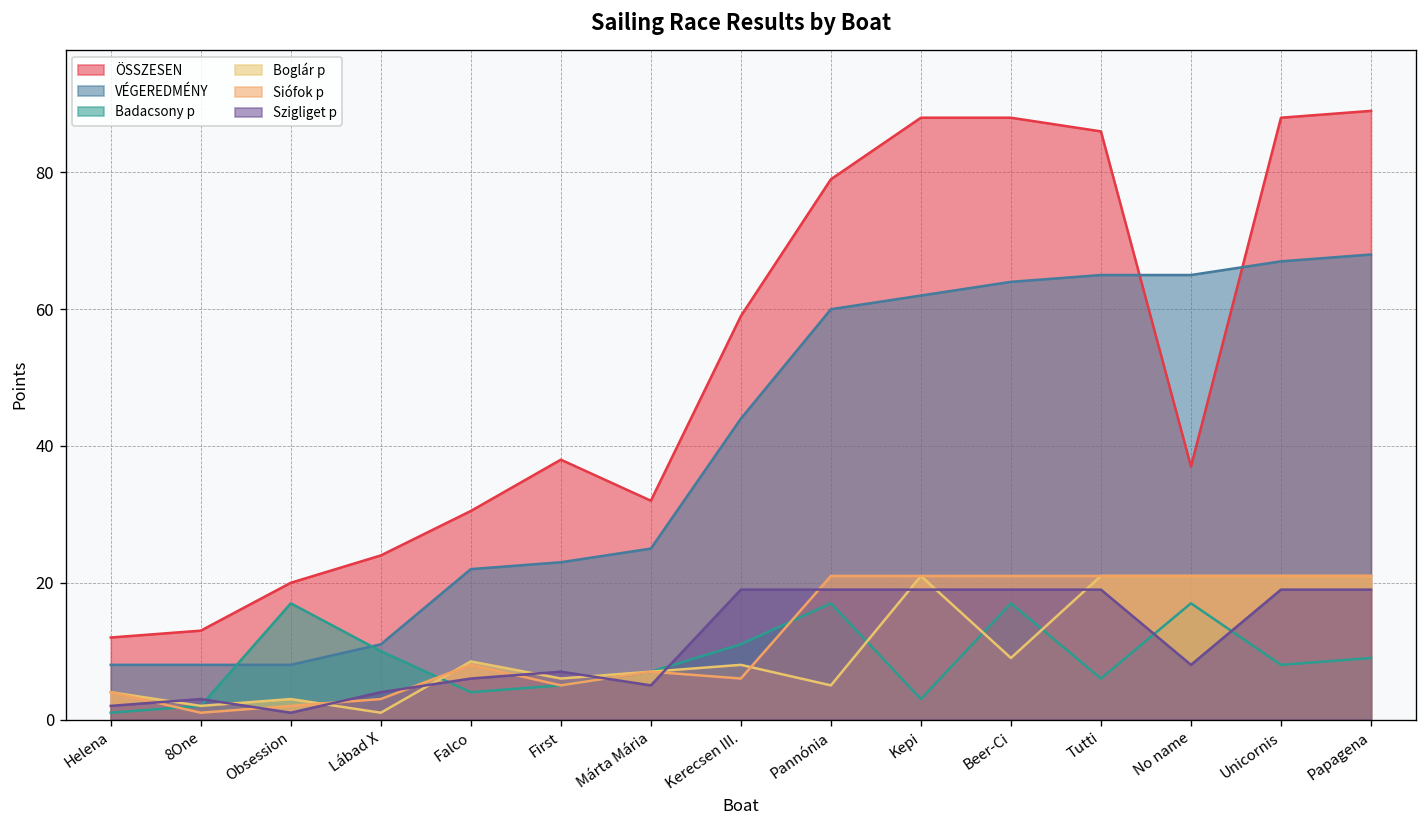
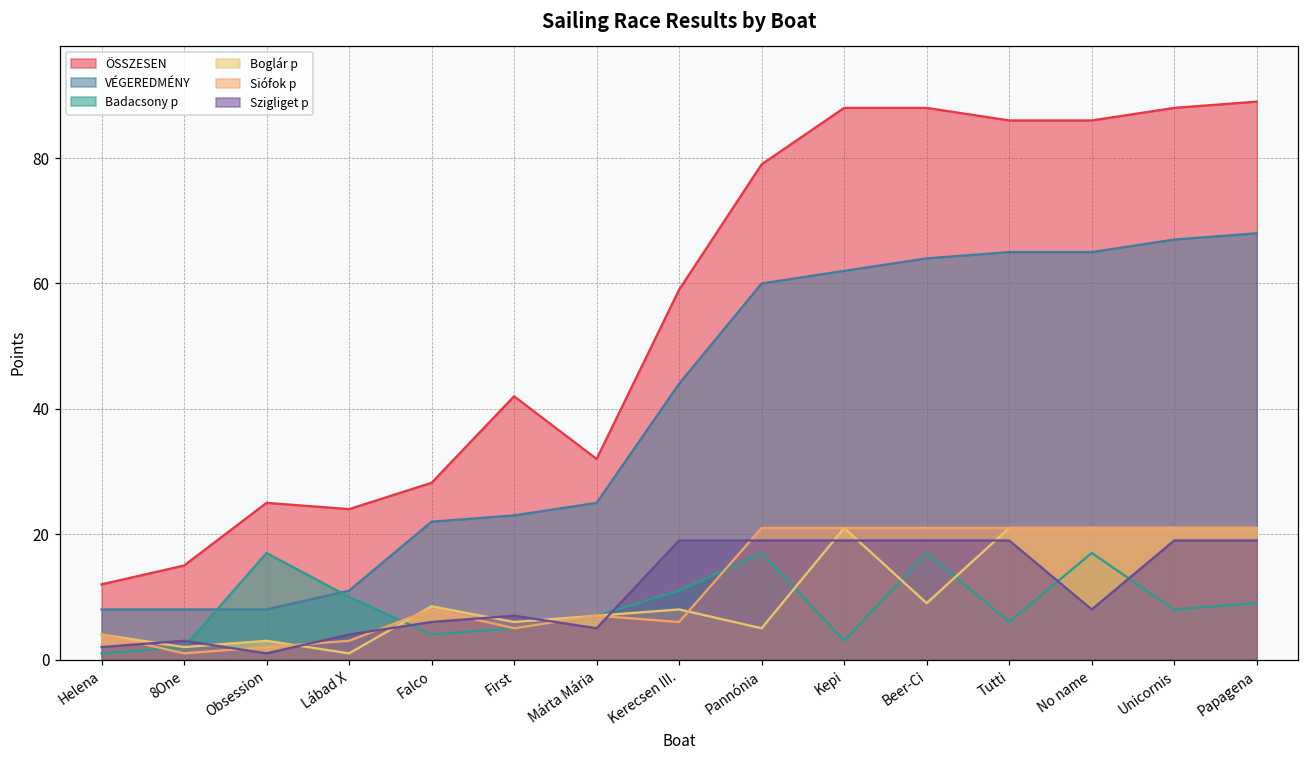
ÖSSZESEN, 8One: 13 -> 15
ÖSSZESEN, Obsession: 20 -> 25
ÖSSZESEN, Falco: 31 -> 28
ÖSSZESEN, First: 38 -> 42
ÖSSZESEN, No name: 37 -> 86
